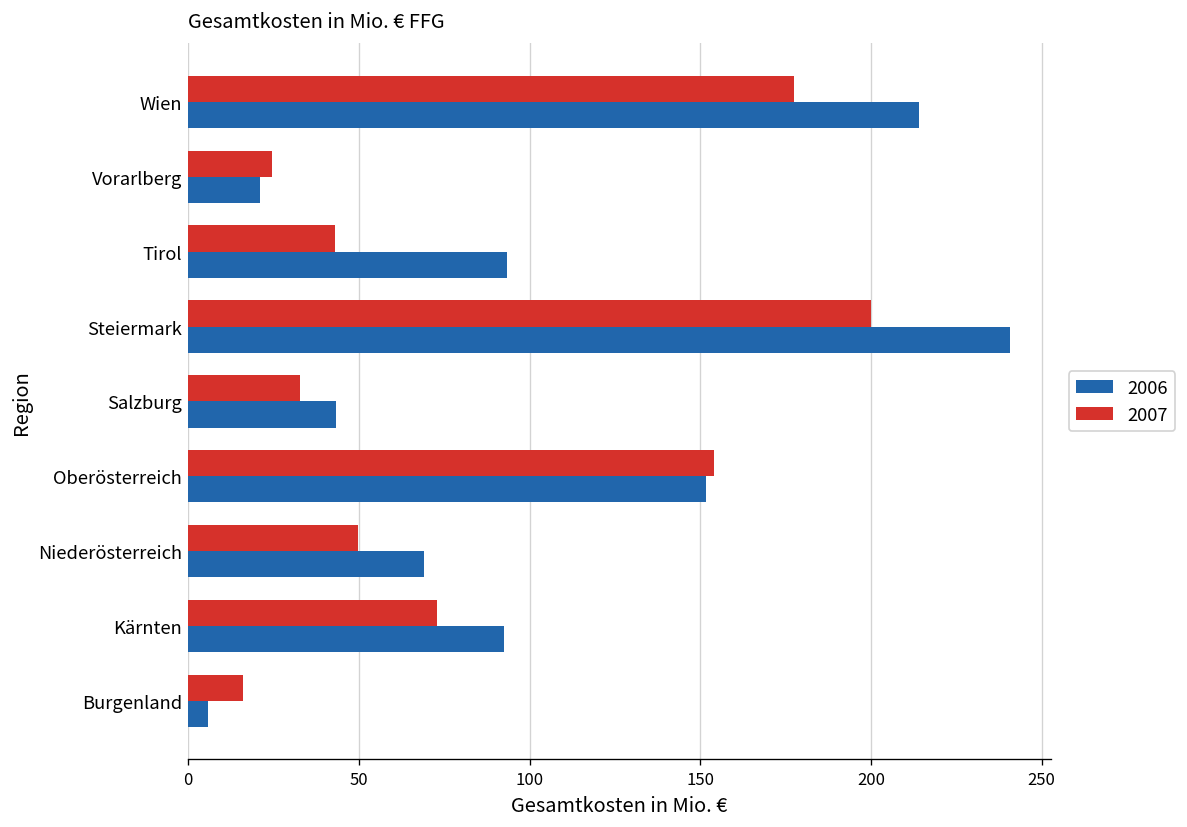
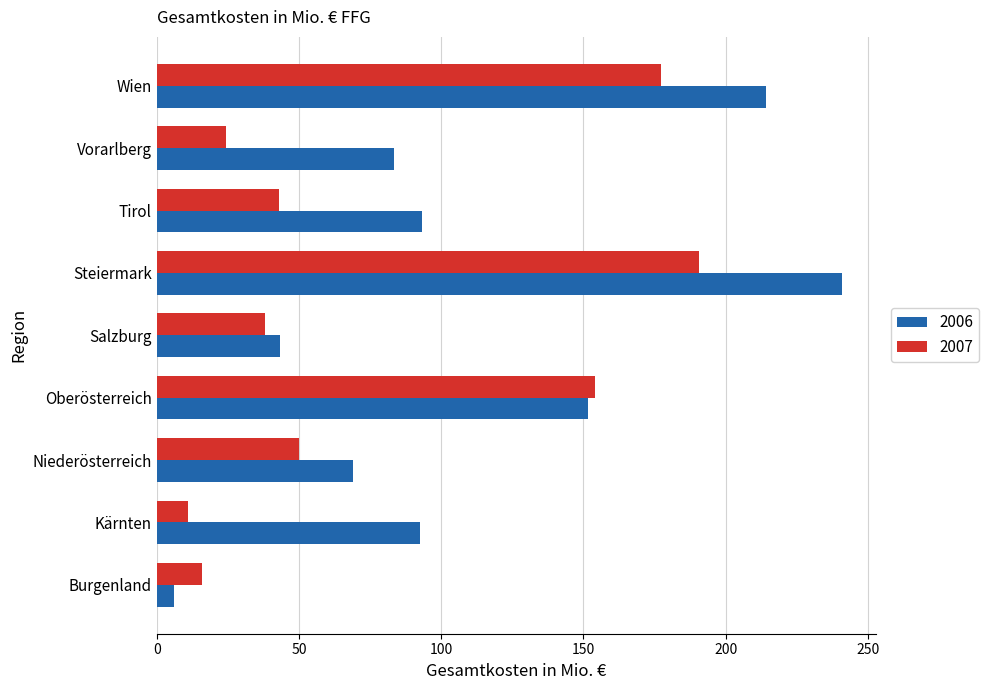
2006, Vorarlberg: 21 -> 83
2007, Steiermark: 200 -> 191
2007, Salzburg: 33 -> 38
2007, Kärnten: 73 -> 11
